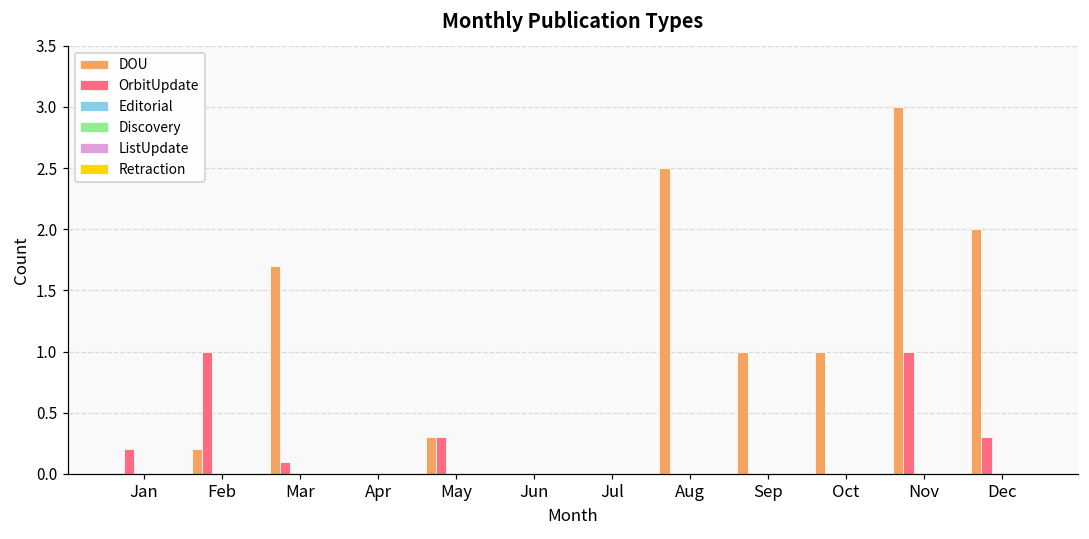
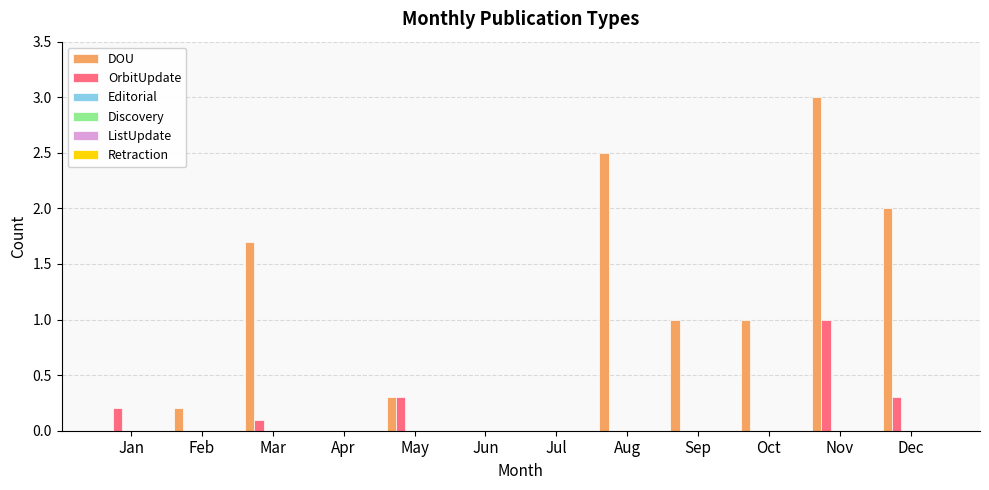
OrbitUpdate, Feb: 1 -> 0
